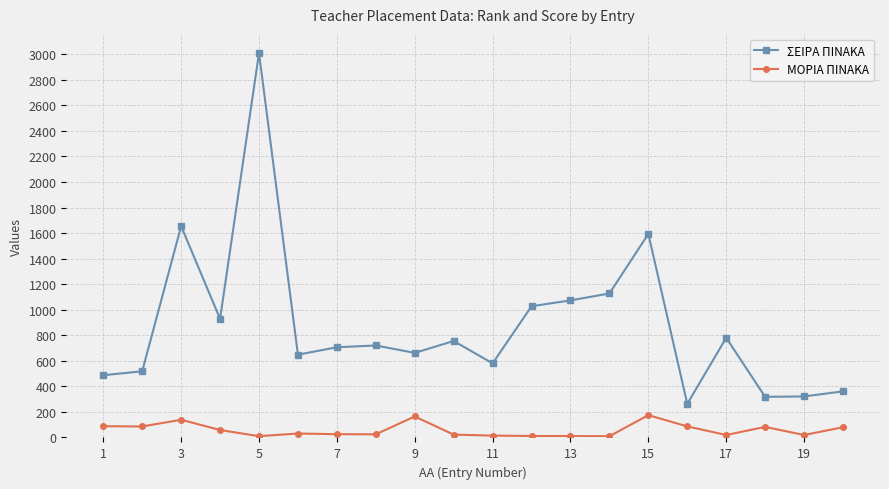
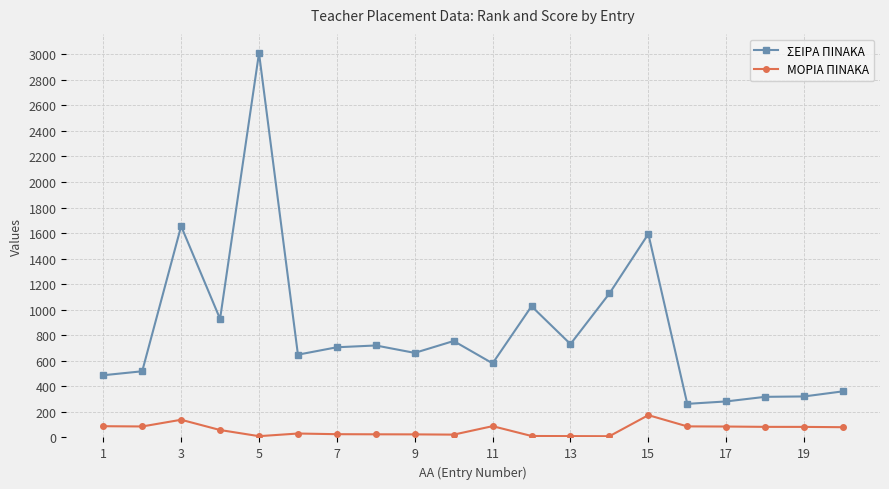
ΜΟΡΙΑ ΠΙΝΑΚΑ, 9: 160 -> 20
ΜΟΡΙΑ ΠΙΝΑΚΑ, 11: 10 -> 90
ΣΕΙΡΑ ΠΙΝΑΚΑ, 13: 1070 -> 730
ΣΕΙΡΑ ΠΙΝΑΚΑ, 17: 780 -> 280
ΜΟΡΙΑ ΠΙΝΑΚΑ, 17: 20 -> 90
ΜΟΡΙΑ ΠΙΝΑΚΑ, 19: 20 -> 80
